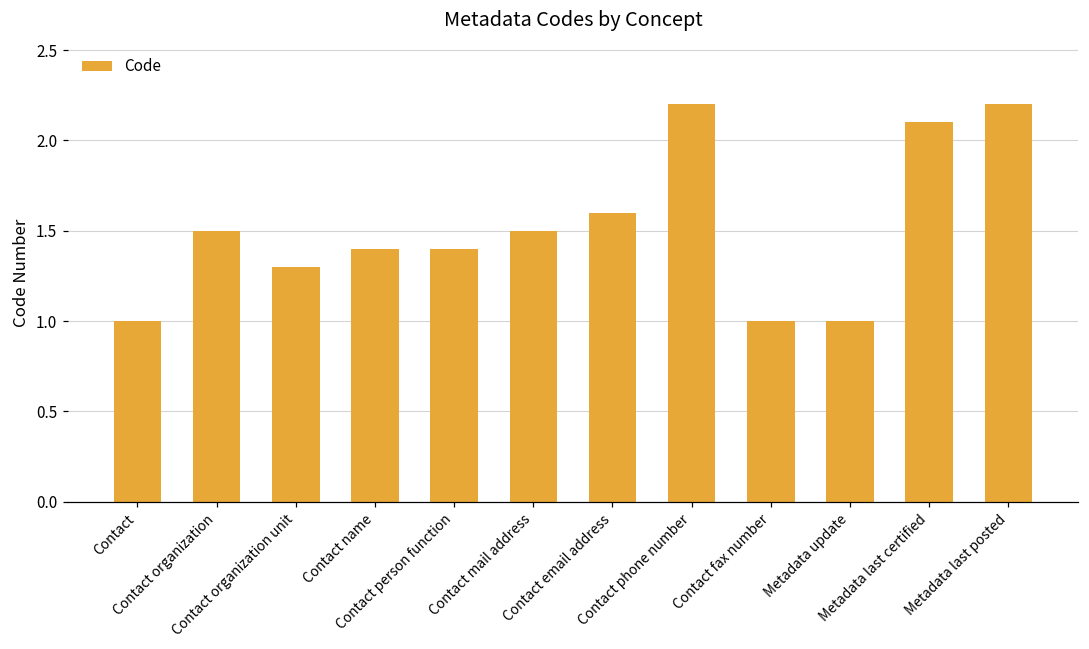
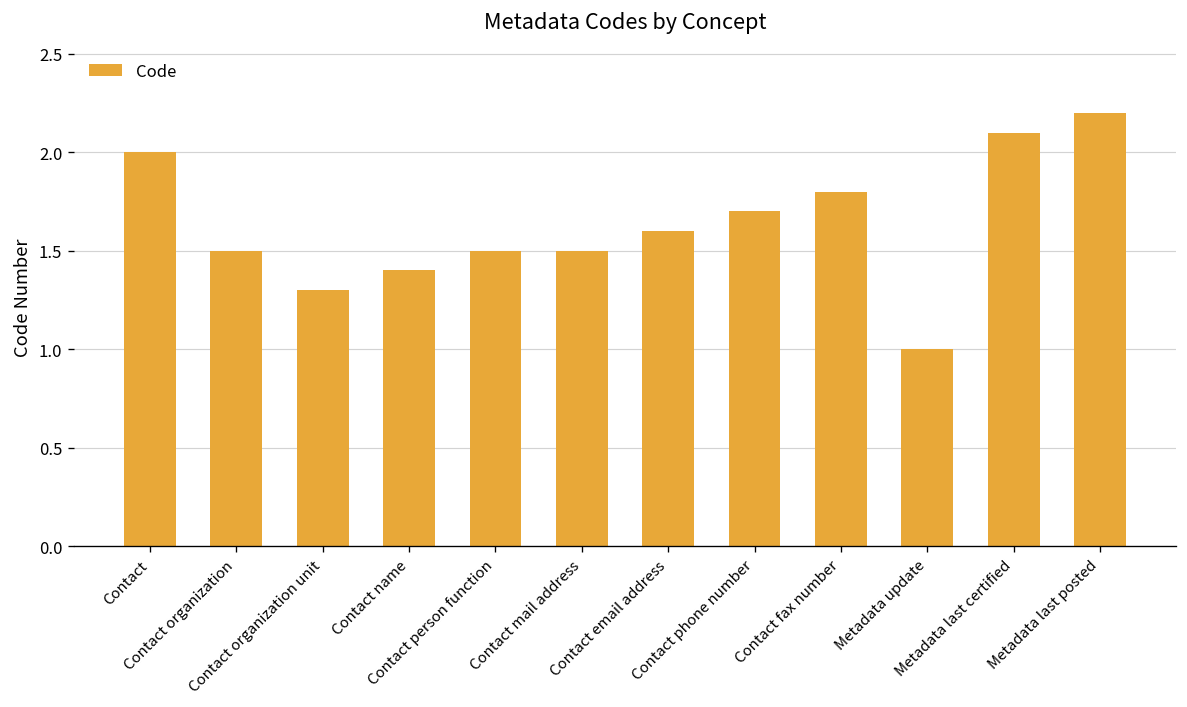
Contact: 1 -> 2
Contact person function: 1.4 -> 1.5
Contact phone number: 2.2 -> 1.7
Contact fax number: 1.0 -> 1.8
